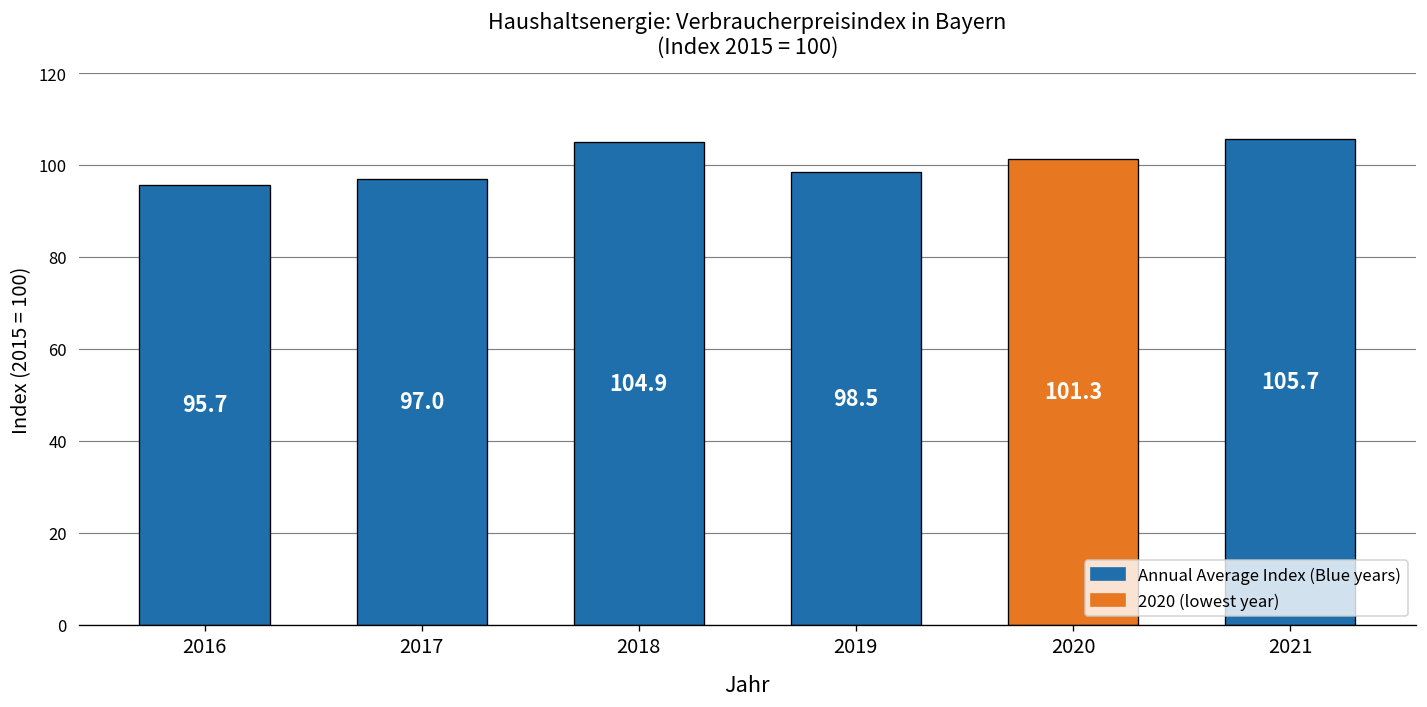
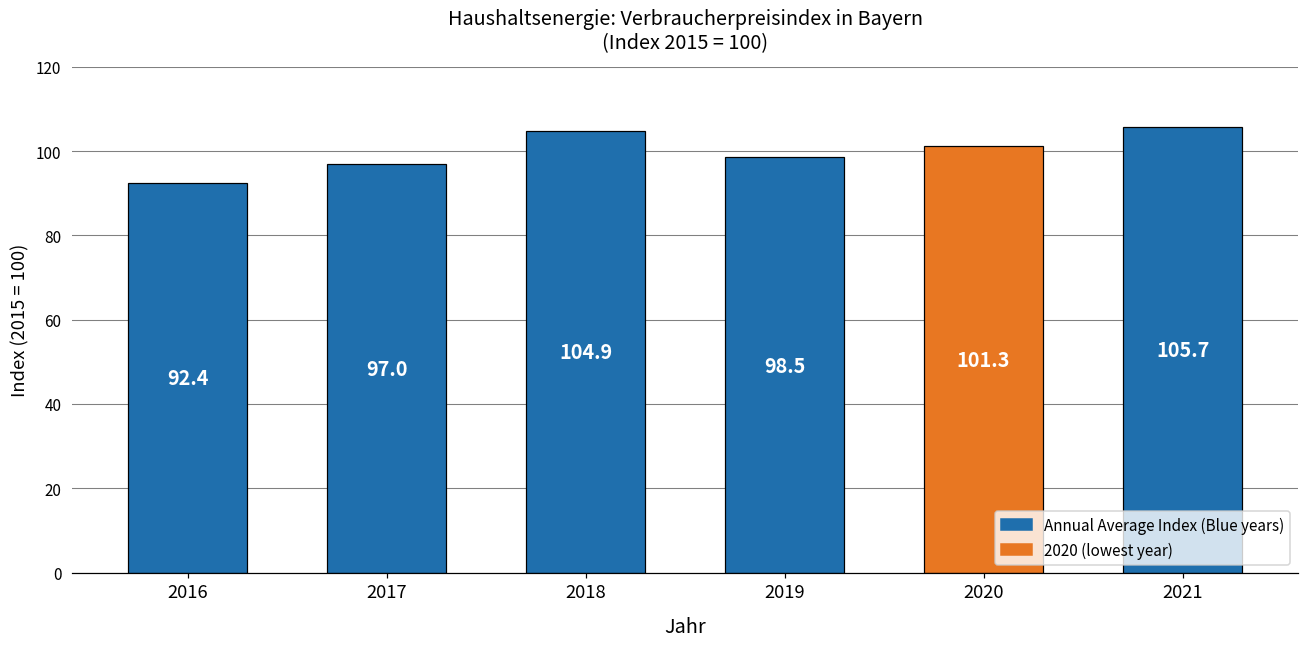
2016: 95.7 -> 92.4
